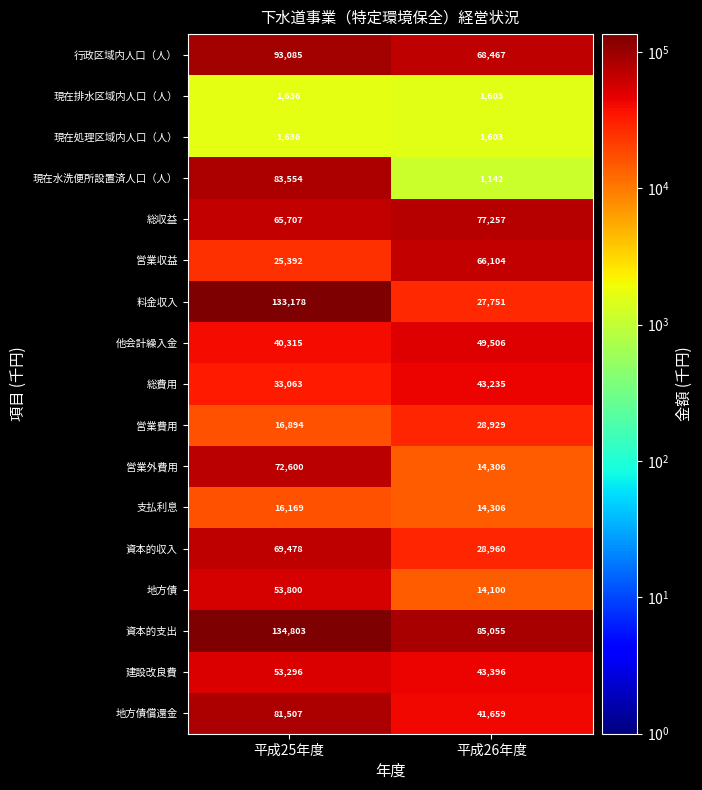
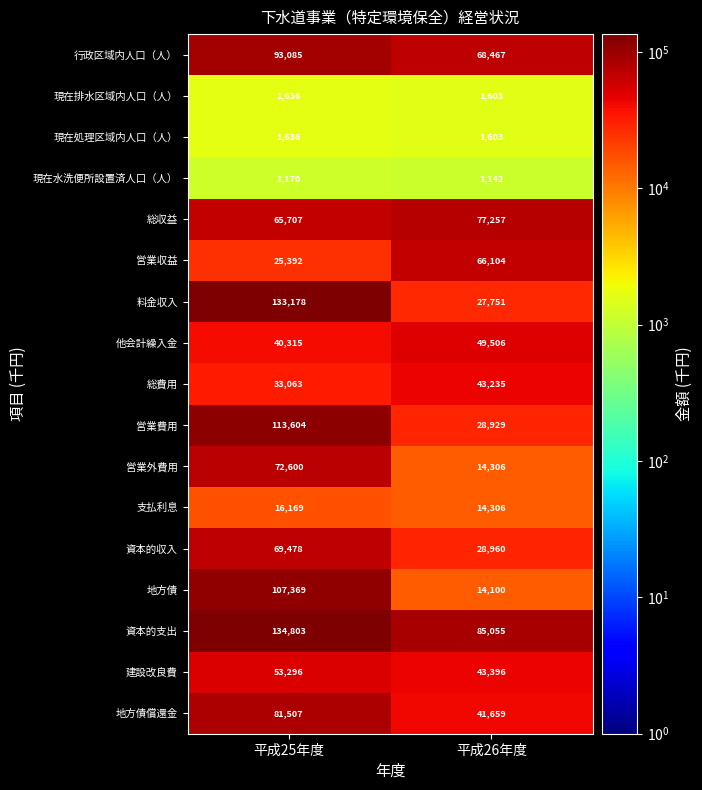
現在水洗便所設置済人口（人）, 平成25年度: 83,554 -> 1,170
営業費用, 平成25年度: 16,894 -> 113,604
地方債, 平成25年度: 53,800 -> 107,369
